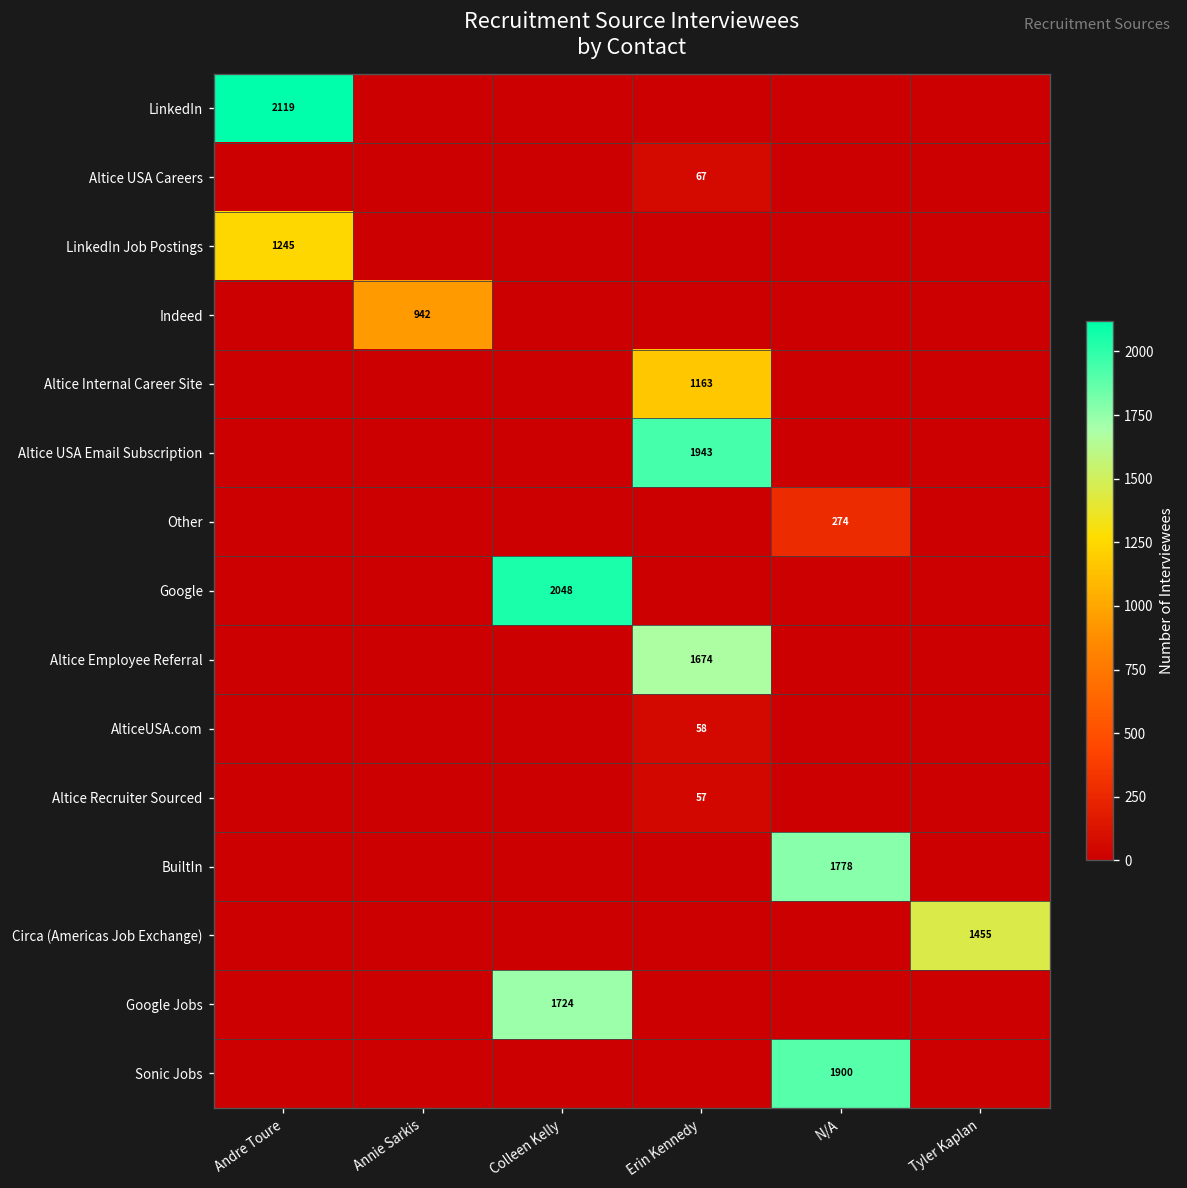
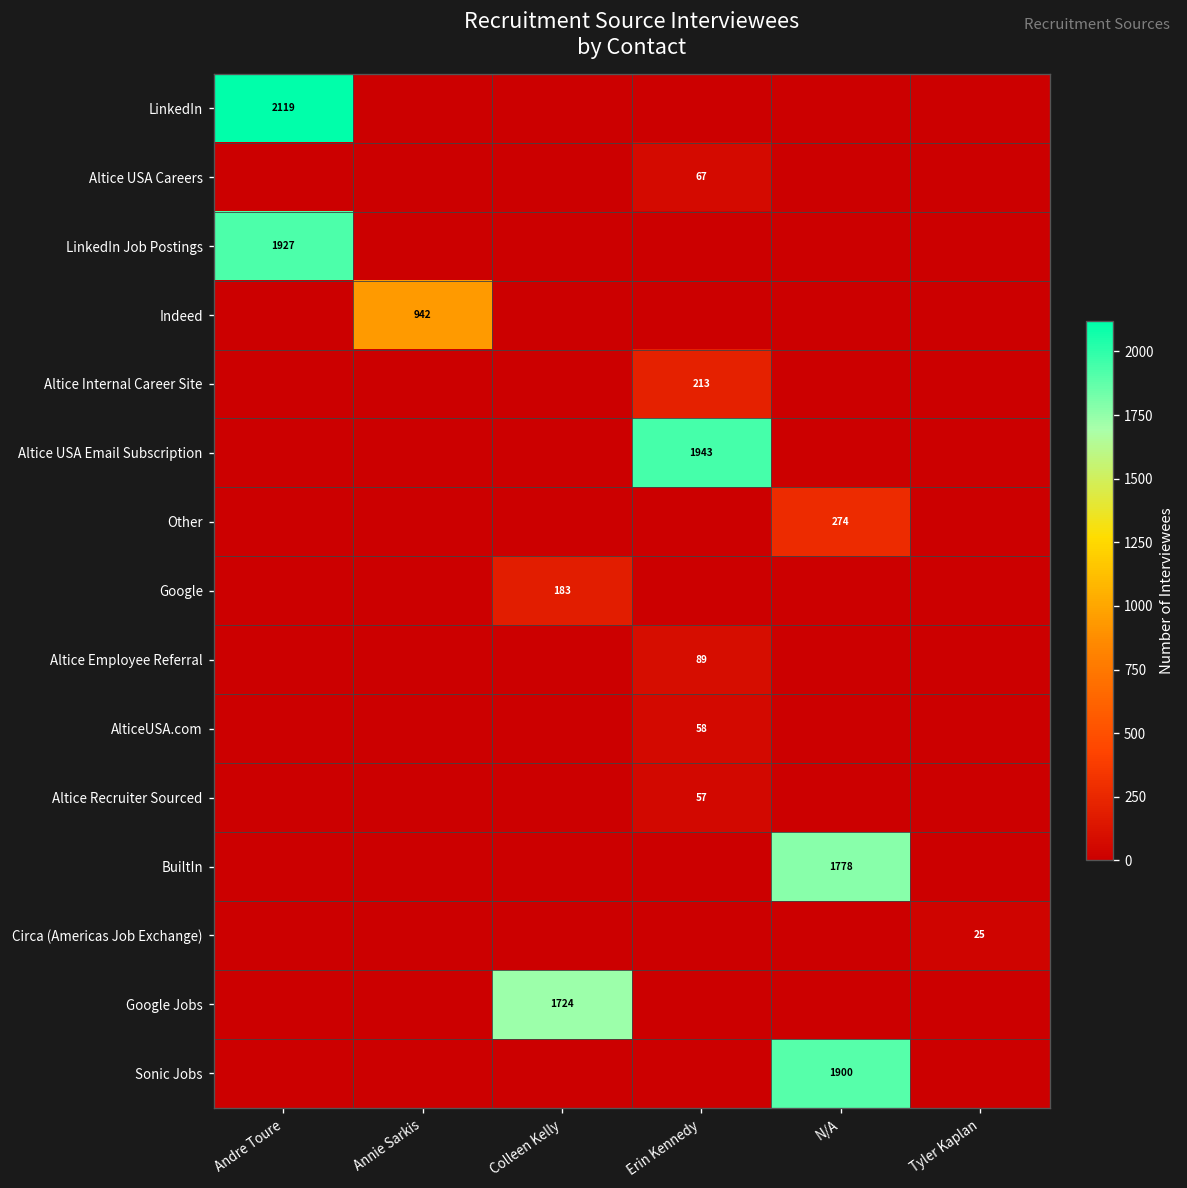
LinkedIn Job Postings, Andre Toure: 1245 -> 1927
Altice Internal Career Site, Erin Kennedy: 1163 -> 213
Google, Colleen Kelly: 2048 -> 183
Altice Employee Referral, Erin Kennedy: 1674 -> 89
Circa (Americas Job Exchange), Tyler Kaplan: 1455 -> 25
